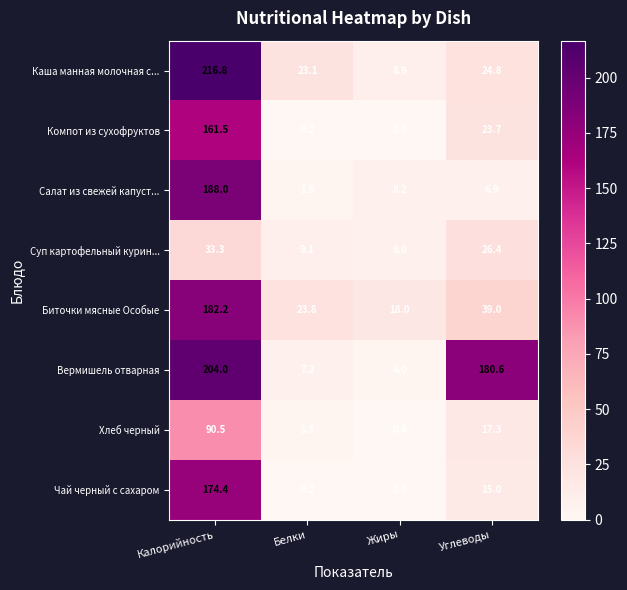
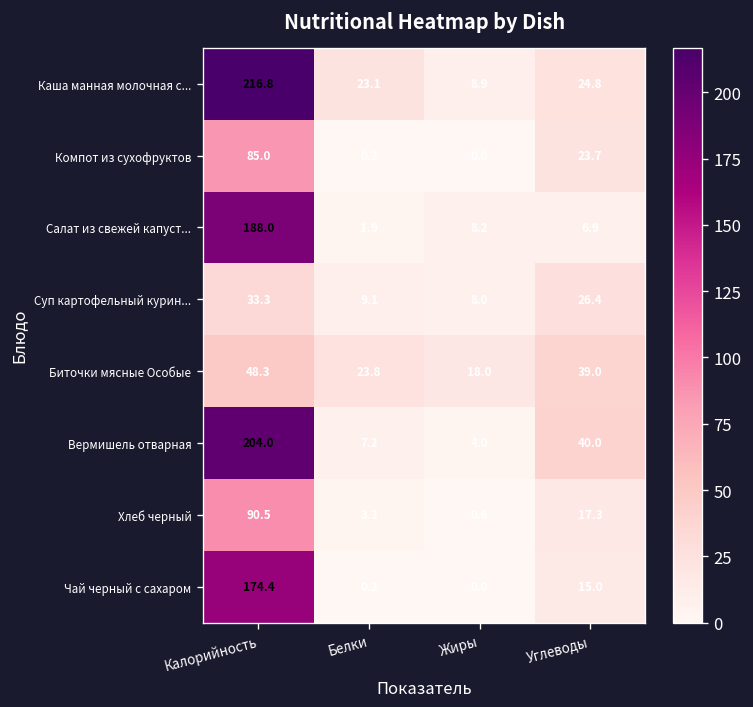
Компот из сухофруктов, Калорийность: 161.5 -> 85.0
Биточки мясные Особые, Калорийность: 182.2 -> 48.3
Вермишель отварная, Углеводы: 180.6 -> 40.0
